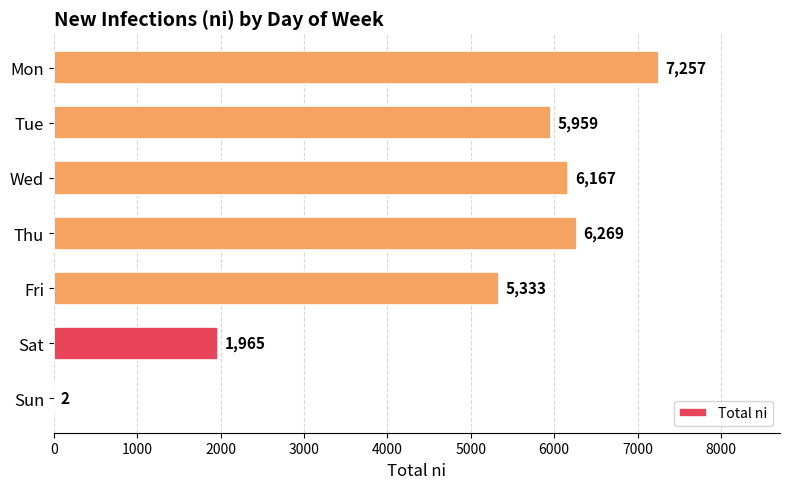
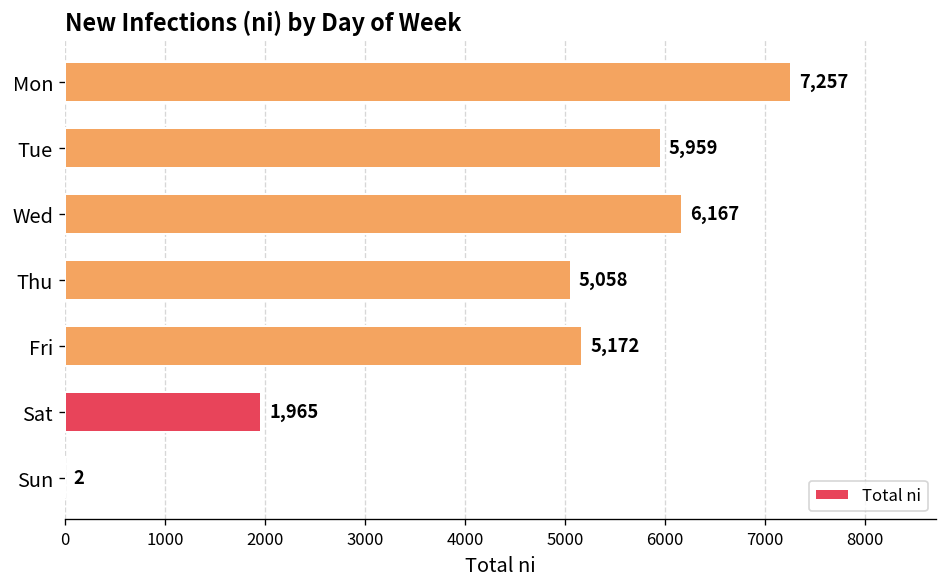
Thu: 6,269 -> 5,058
Fri: 5,333 -> 5,172
